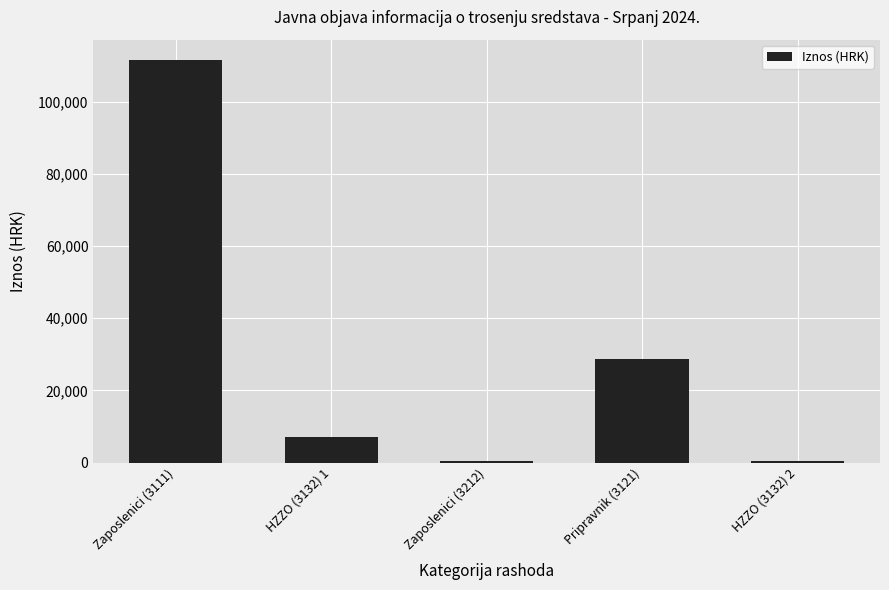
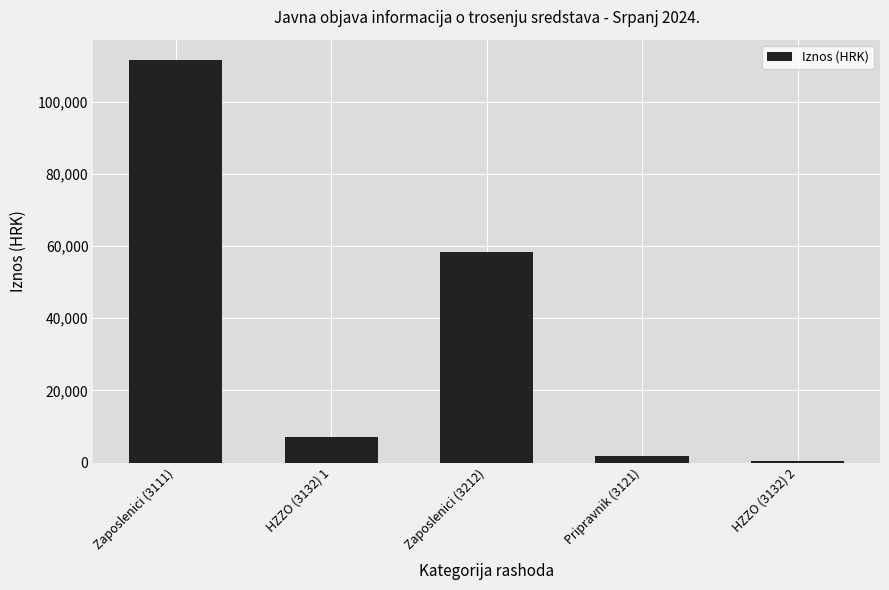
Zaposlenici (3212): 0 -> 58,000
Pripravnik (3121): 29,000 -> 2,000
